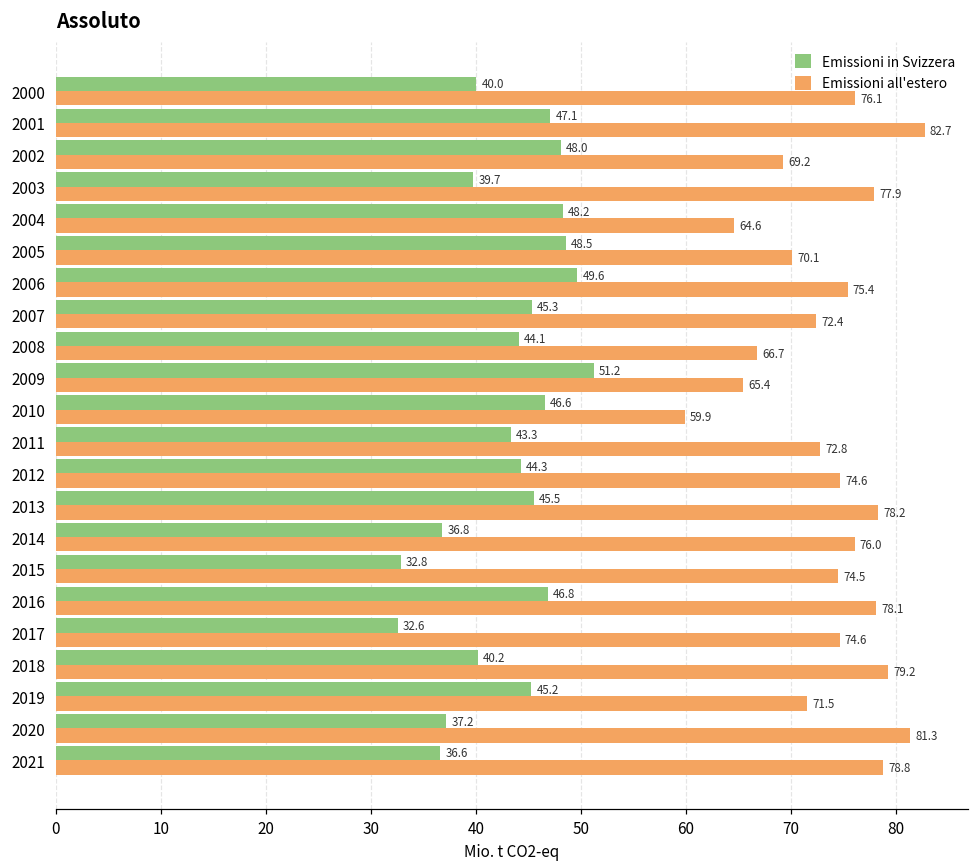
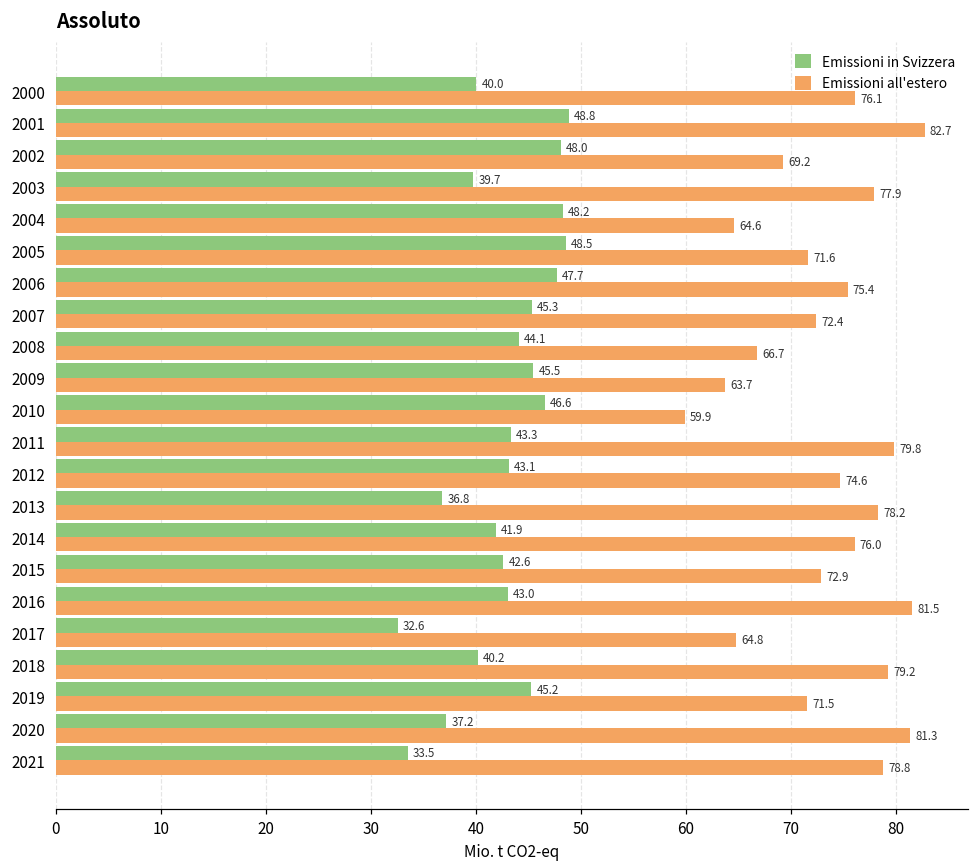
Emissioni in Svizzera, 2001: 47.1 -> 48.8
Emissioni all'estero, 2005: 70.1 -> 71.6
Emissioni in Svizzera, 2006: 49.6 -> 47.7
Emissioni in Svizzera, 2009: 51.2 -> 45.5
Emissioni all'estero, 2009: 65.4 -> 63.7
Emissioni all'estero, 2011: 72.8 -> 79.8
Emissioni in Svizzera, 2012: 44.3 -> 43.1
Emissioni in Svizzera, 2013: 45.5 -> 36.8
Emissioni in Svizzera, 2014: 36.8 -> 41.9
Emissioni in Svizzera, 2015: 32.8 -> 42.6
Emissioni all'estero, 2015: 74.5 -> 72.9
Emissioni in Svizzera, 2016: 46.8 -> 43.0
Emissioni all'estero, 2016: 78.1 -> 81.5
Emissioni all'estero, 2017: 74.6 -> 64.8
Emissioni in Svizzera, 2021: 36.6 -> 33.5
